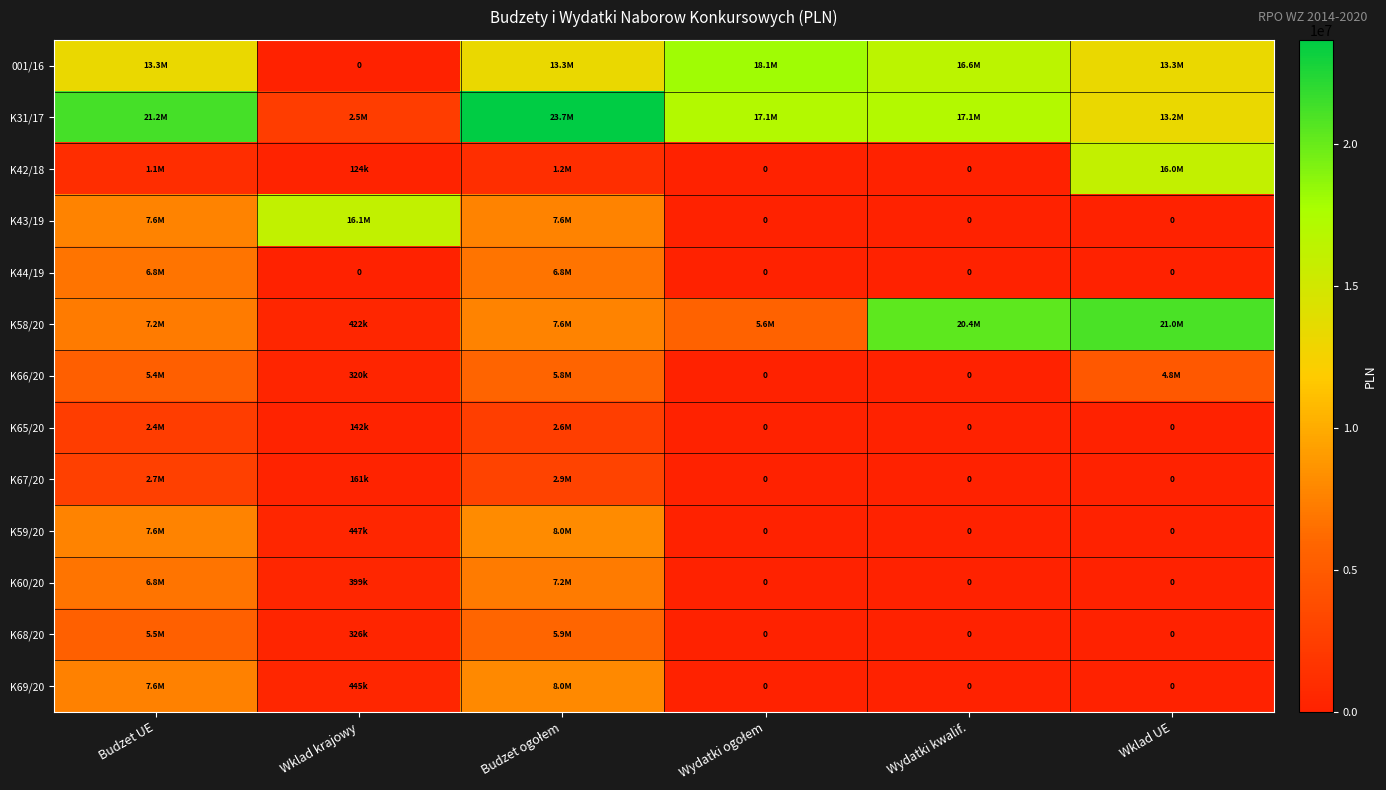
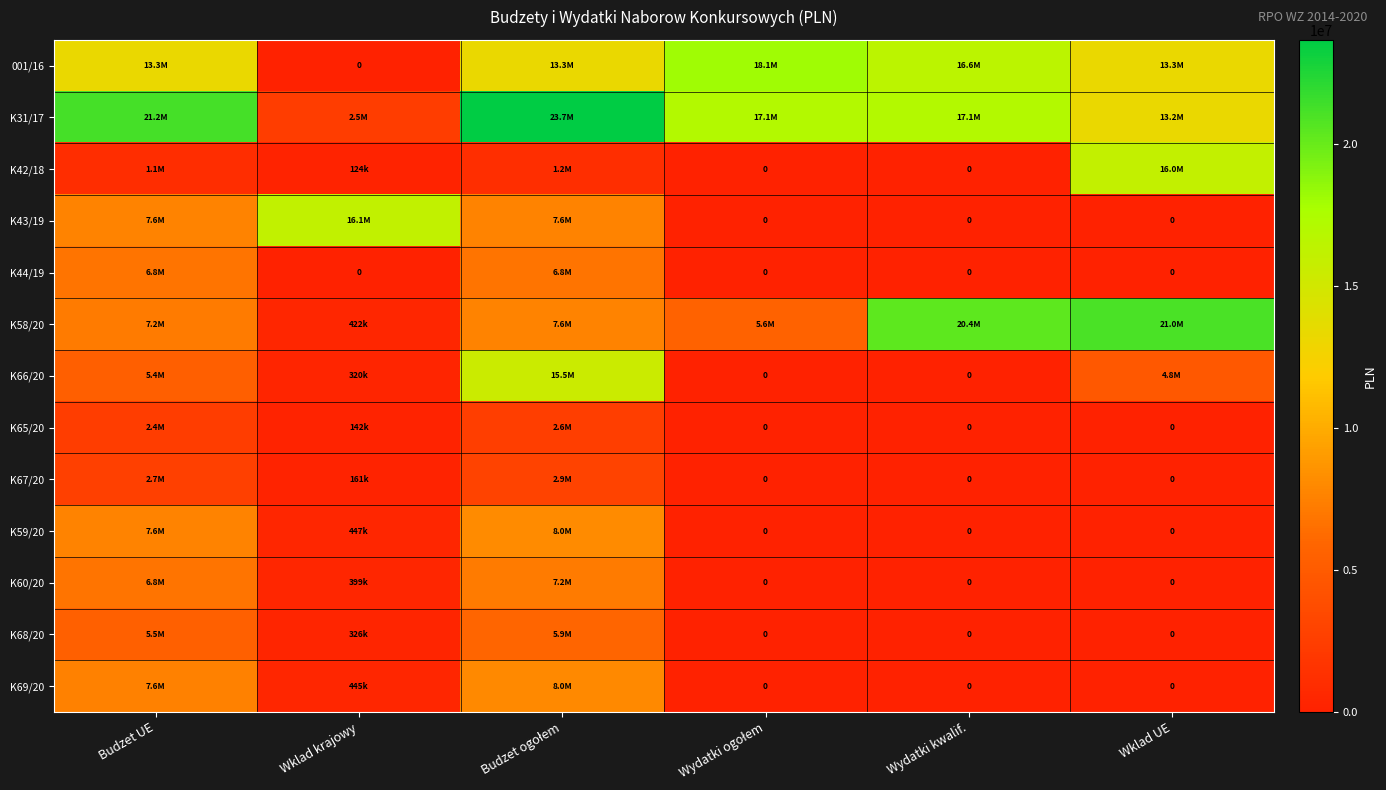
K66/20, Budzet ogołem: 5.8M -> 15.5M
